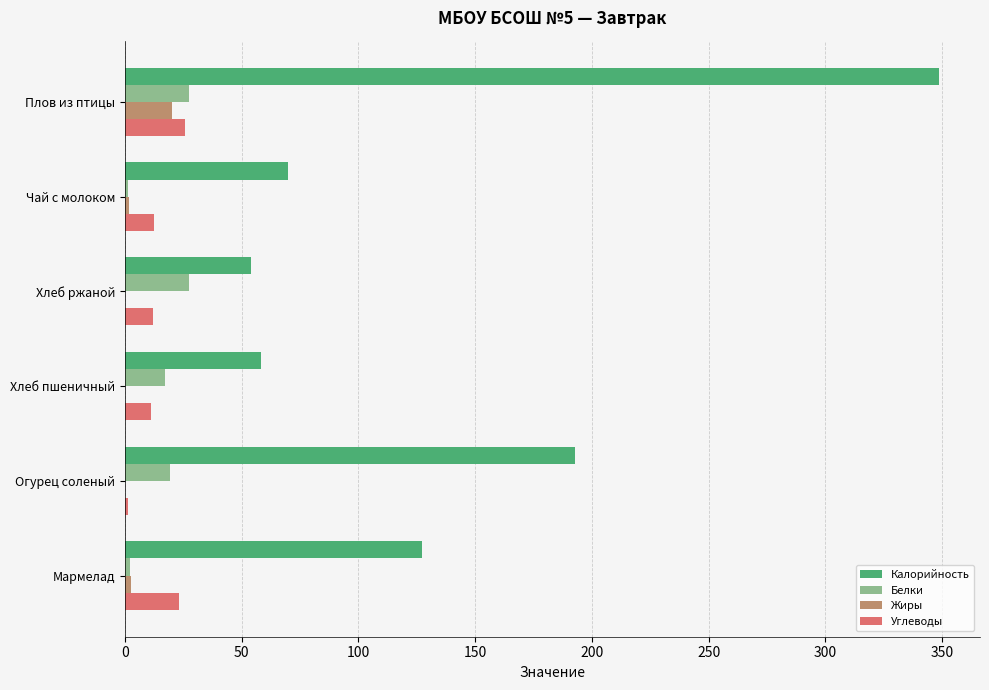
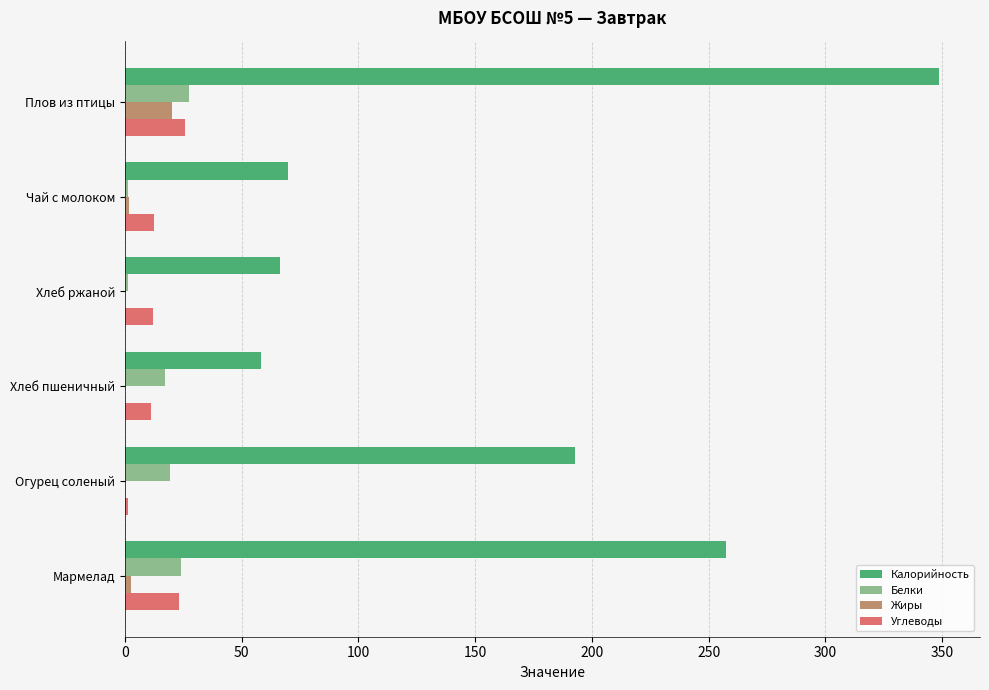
Калорийность, Хлеб ржаной: 54 -> 67
Белки, Хлеб ржаной: 28 -> 1
Калорийность, Мармелад: 127 -> 258
Белки, Мармелад: 2 -> 24
